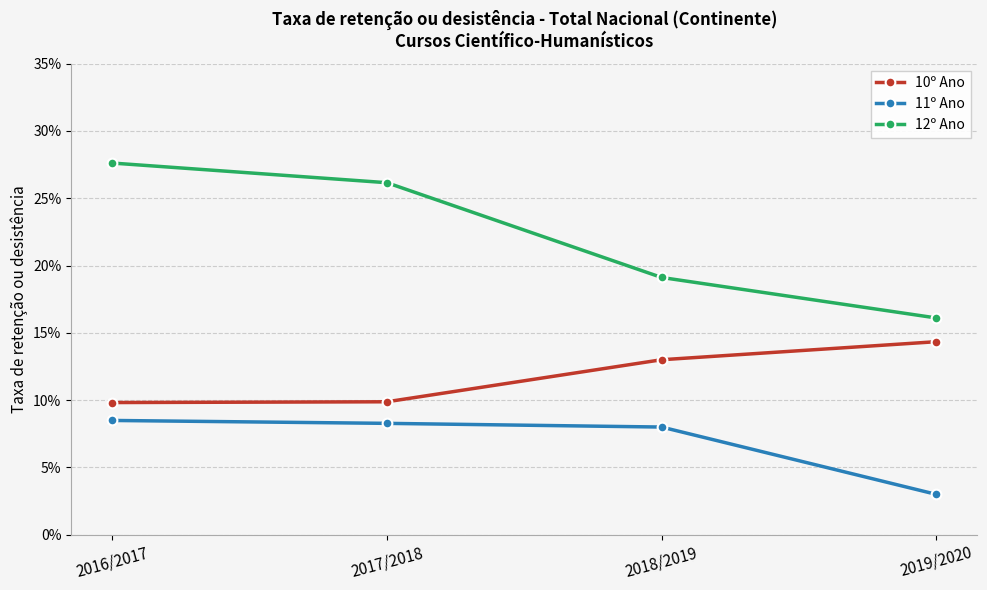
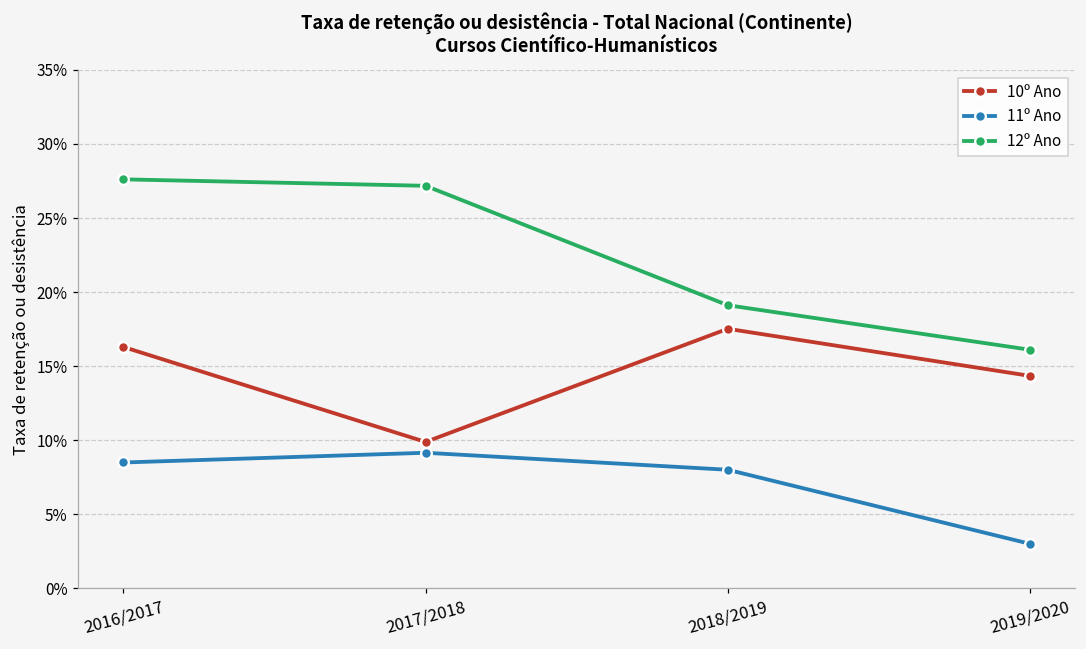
10º Ano, 2016/2017: 9.8% -> 16.3%
11º Ano, 2017/2018: 8.3% -> 9.1%
12º Ano, 2017/2018: 26.2% -> 27.2%
10º Ano, 2018/2019: 13.0% -> 17.5%
